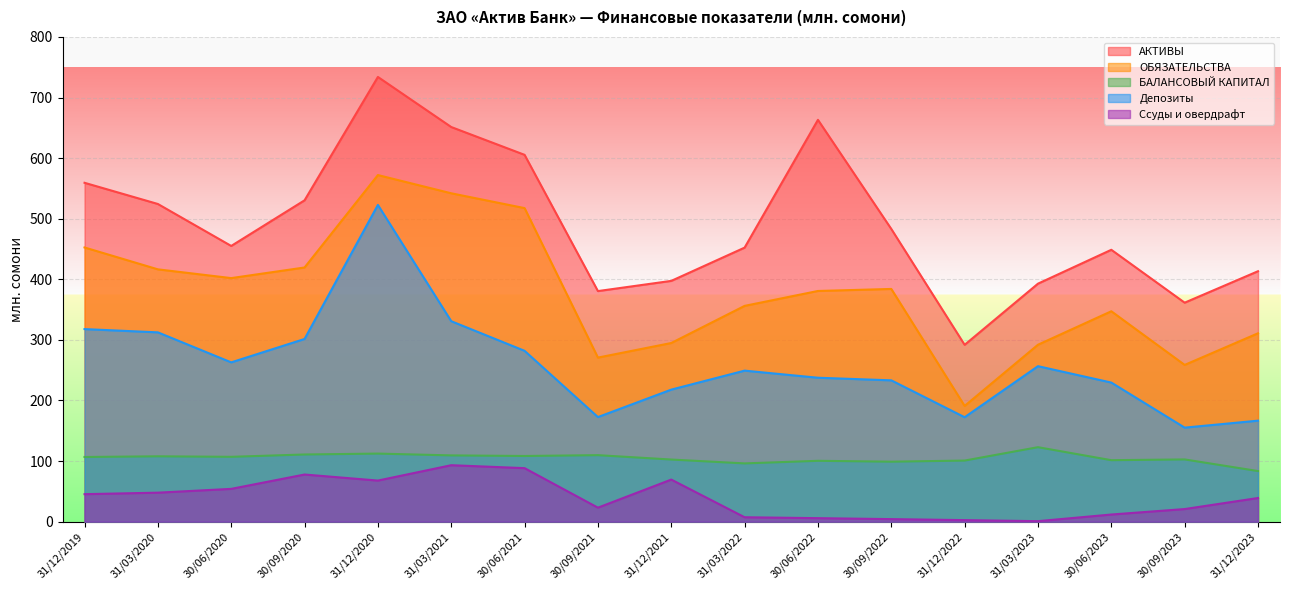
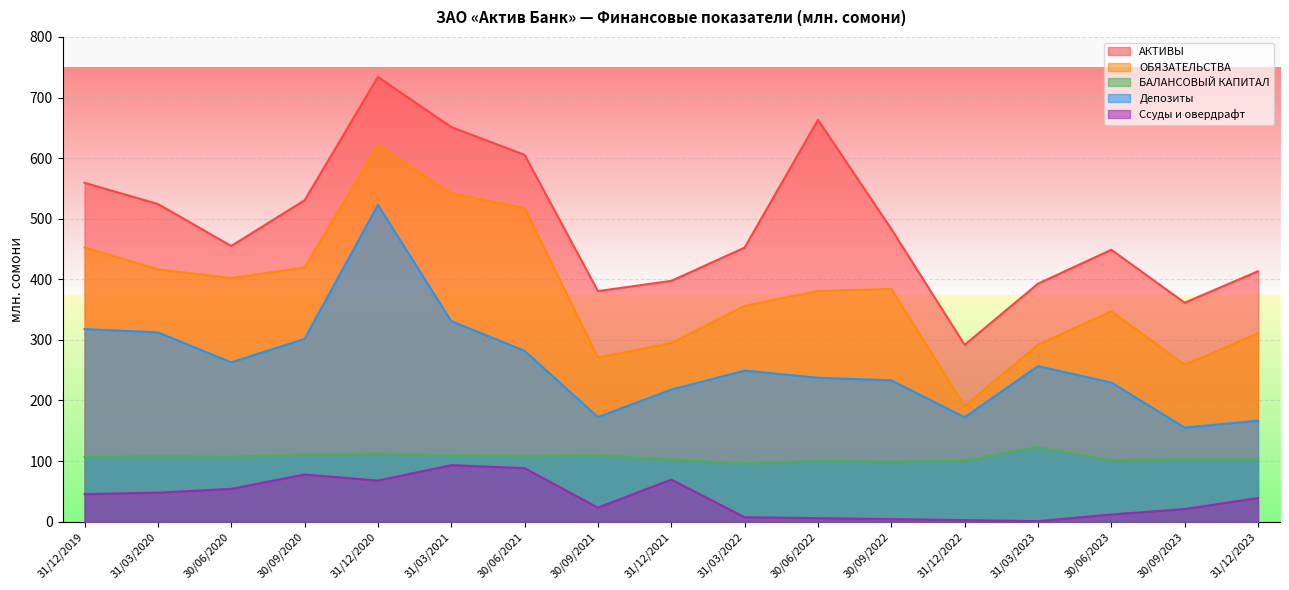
ОБЯЗАТЕЛЬСТВА, 31/12/2020: 570 -> 620
БАЛАНСОВЫЙ КАПИТАЛ, 31/12/2023: 80 -> 100
